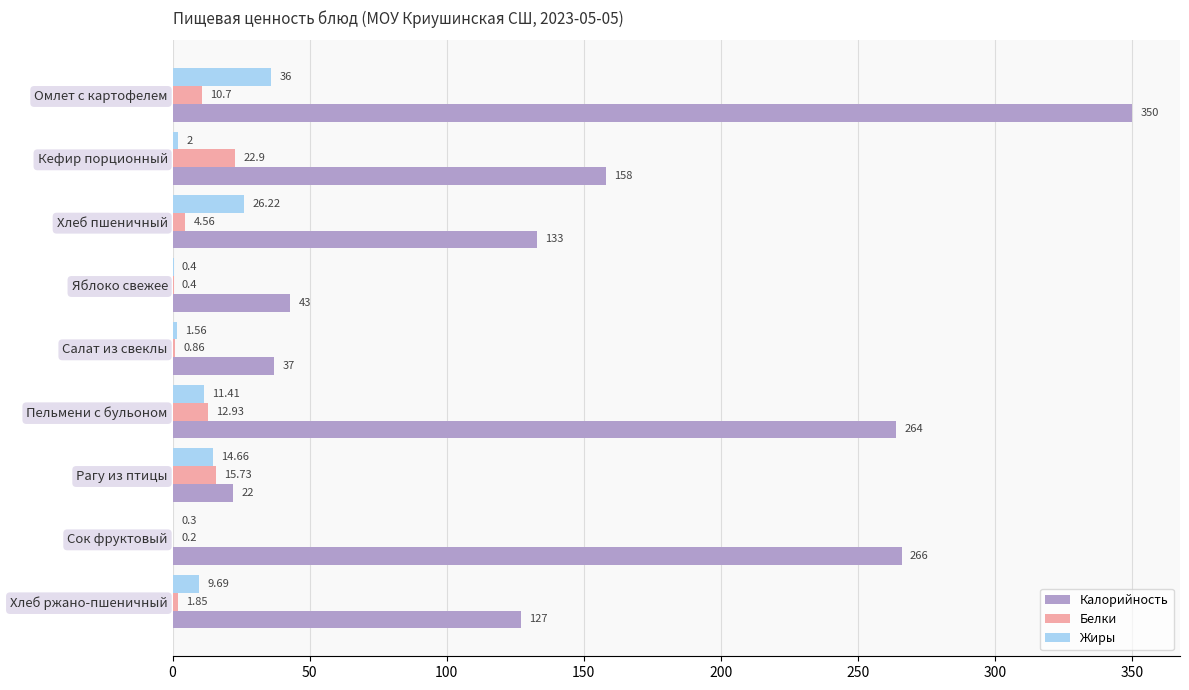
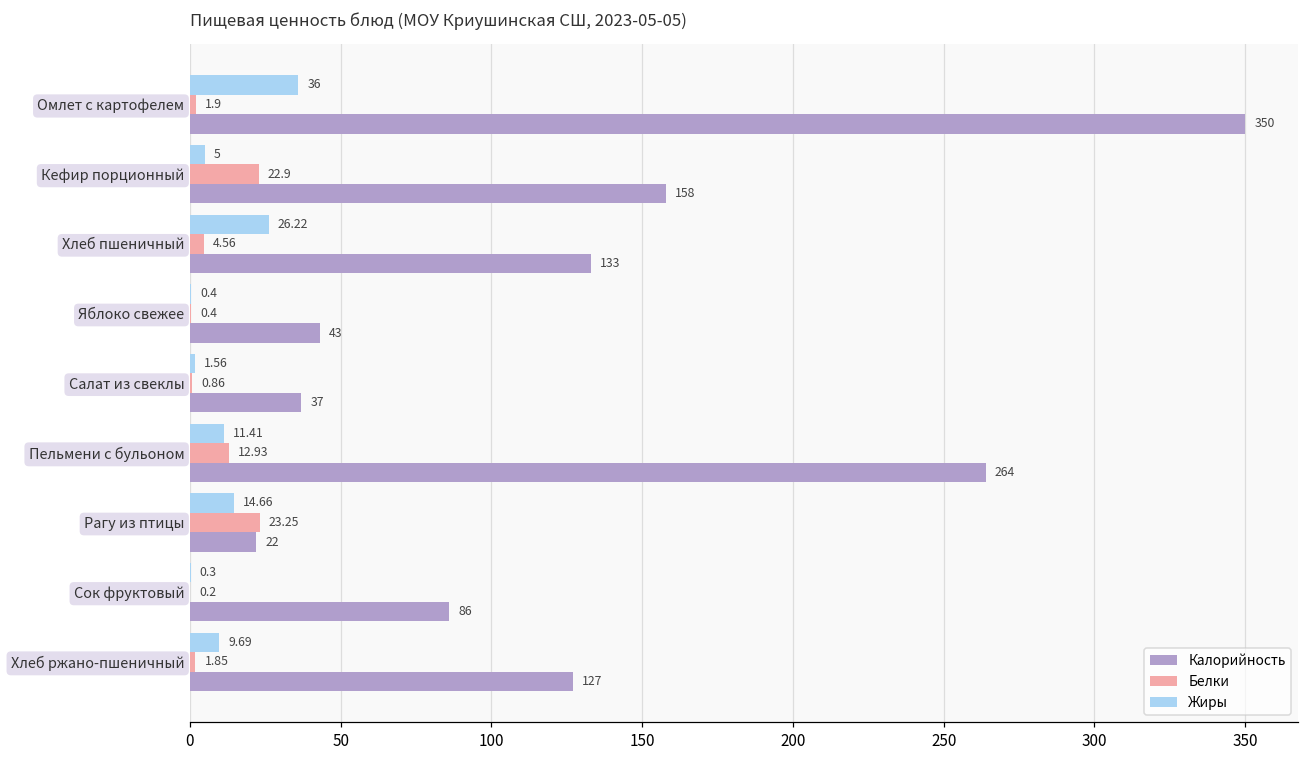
Белки, Омлет с картофелем: 10.7 -> 1.9
Жиры, Кефир порционный: 2 -> 5
Белки, Рагу из птицы: 15.73 -> 23.25
Калорийность, Сок фруктовый: 266 -> 86
